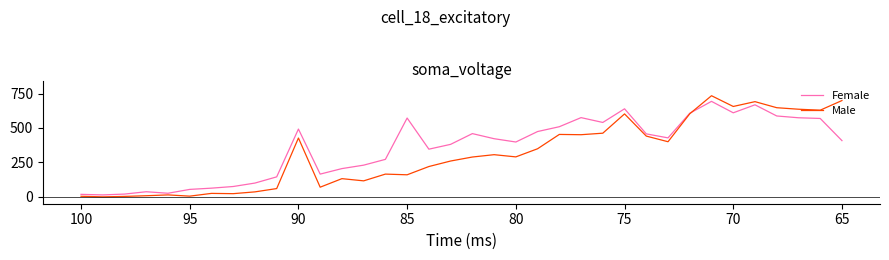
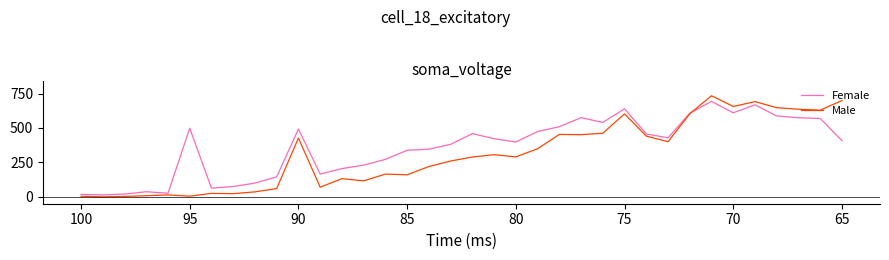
Female, 95: 50 -> 500
Female, 85: 570 -> 340
